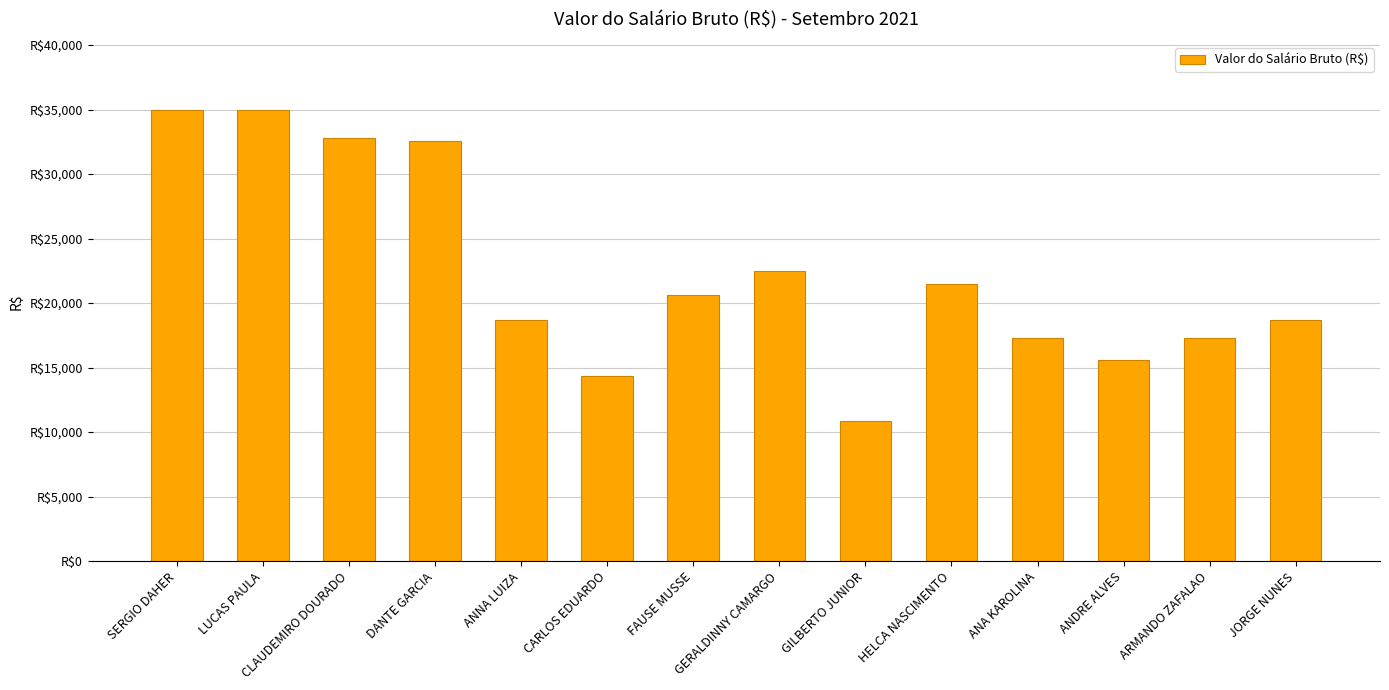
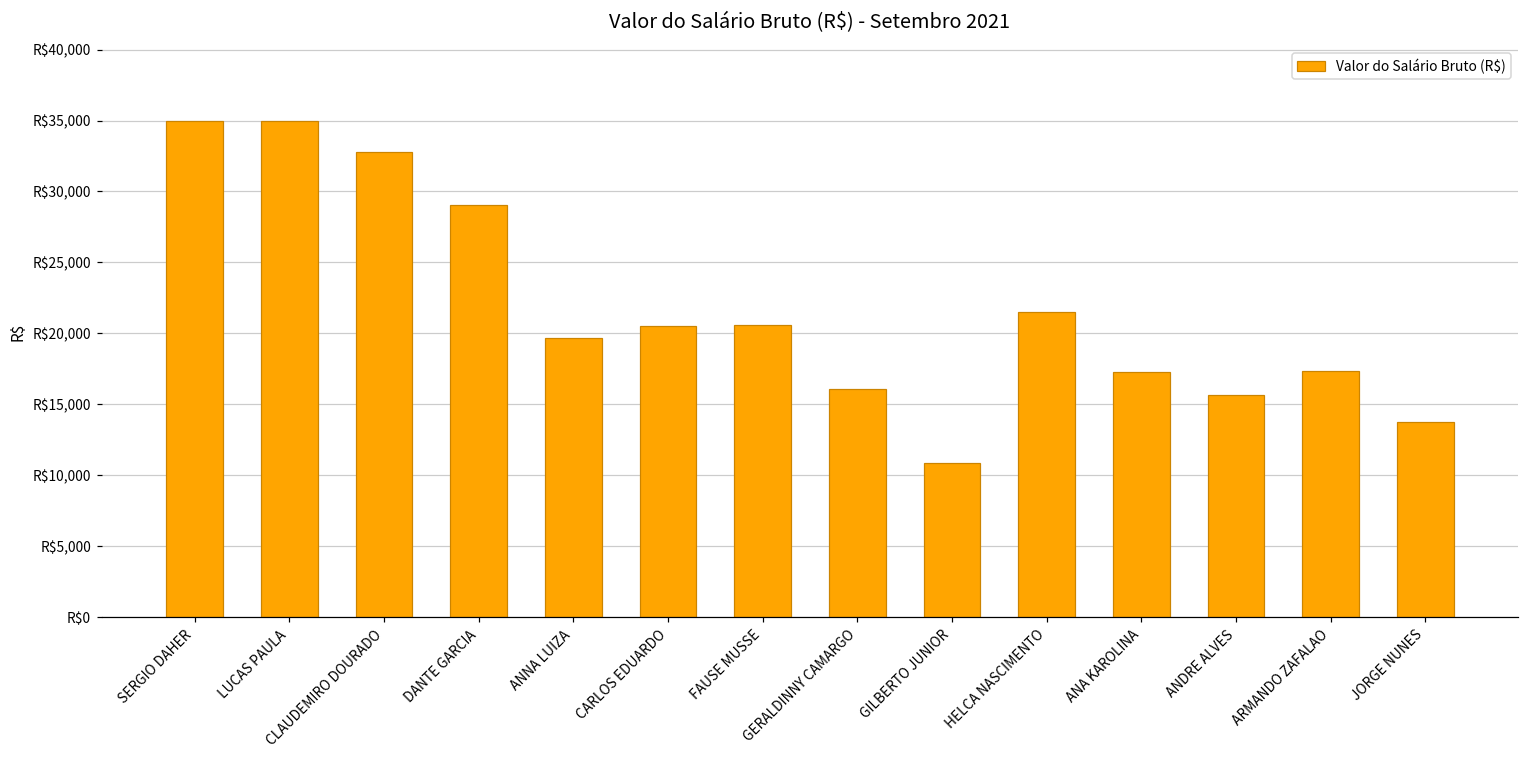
DANTE GARCIA: R$32,600 -> R$29,000
ANNA LUIZA: R$18,700 -> R$19,700
CARLOS EDUARDO: R$14,400 -> R$20,500
GERALDINNY CAMARGO: R$22,500 -> R$16,100
JORGE NUNES: R$18,700 -> R$13,800
